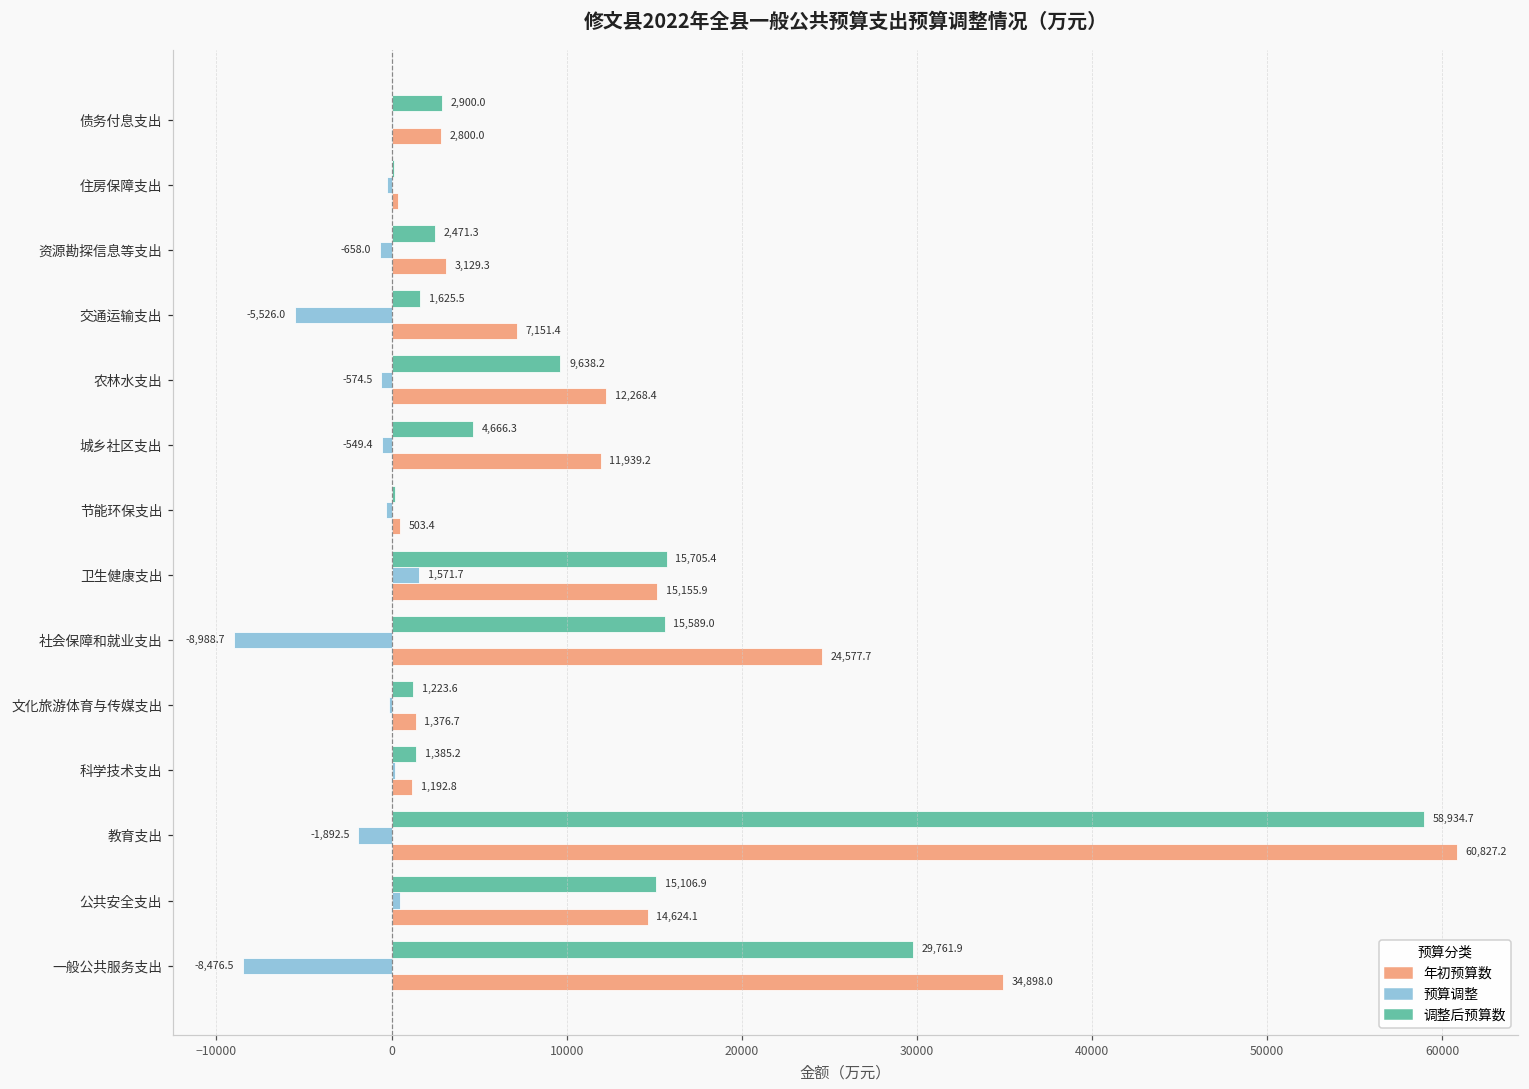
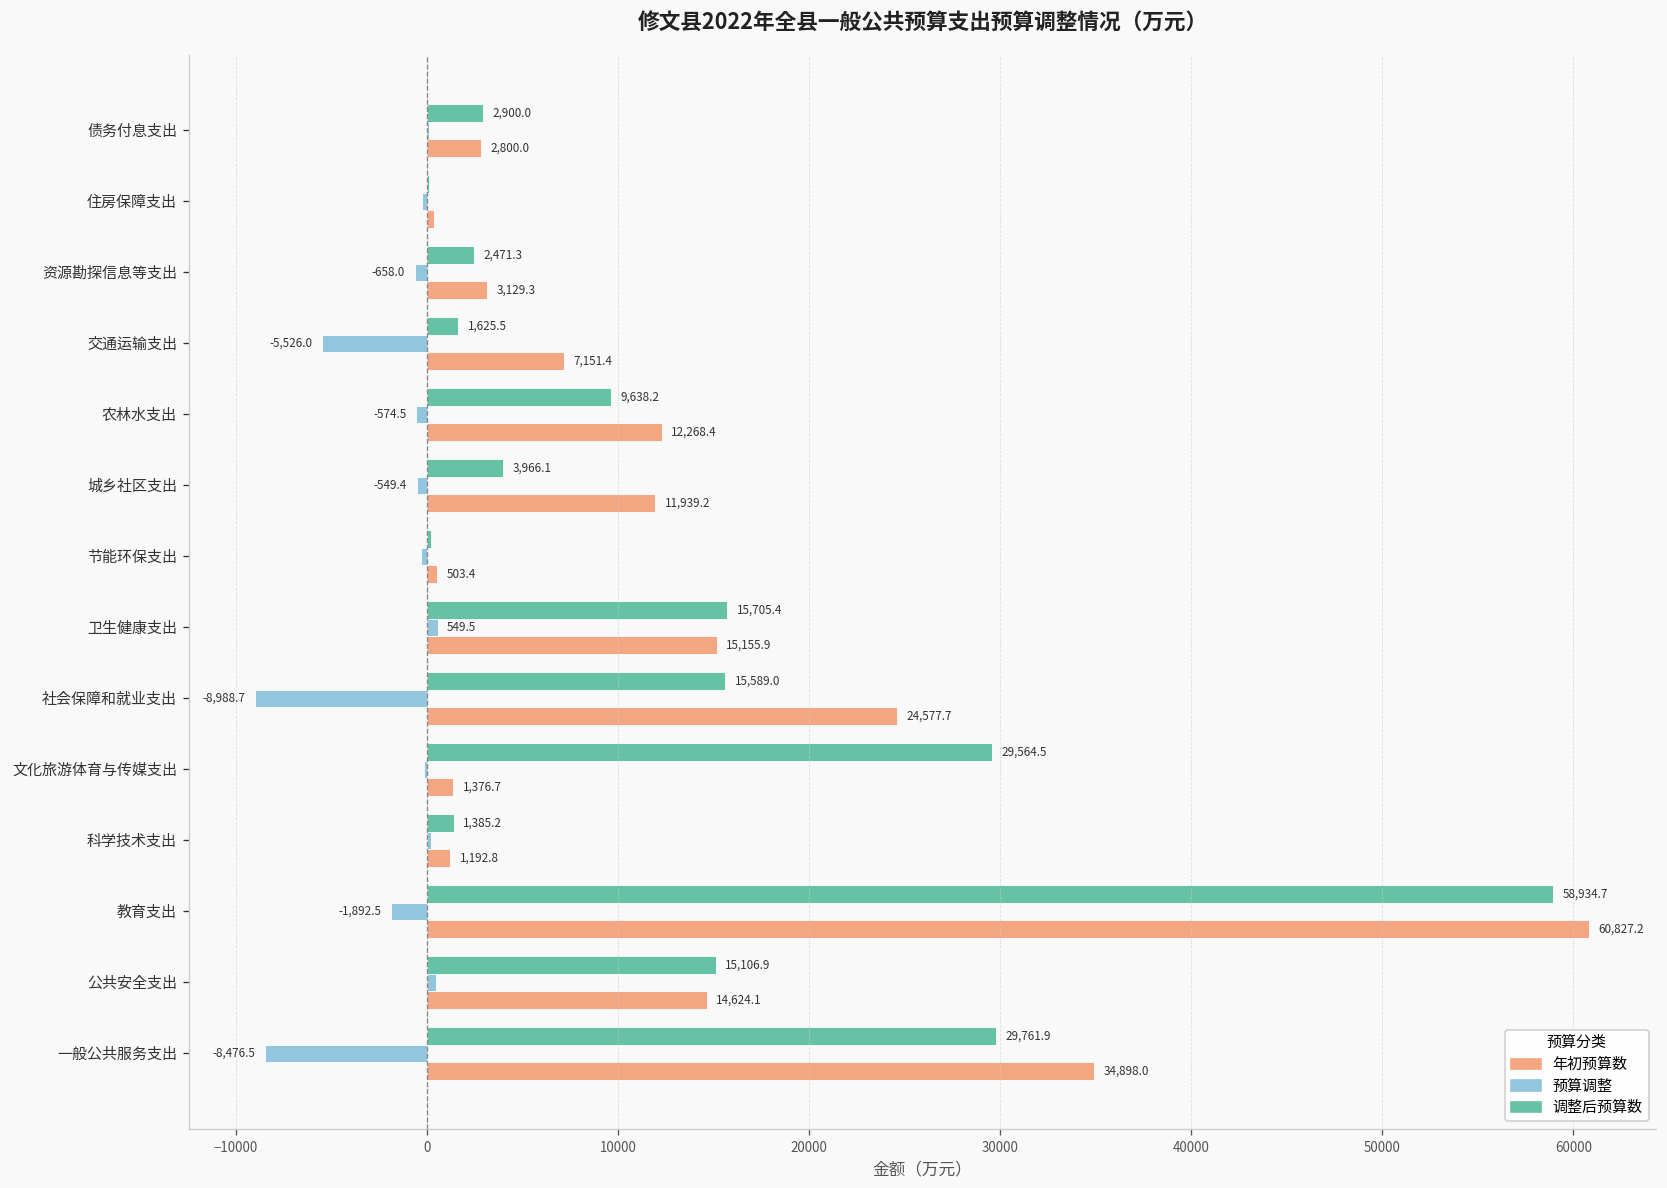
调整后预算数, 城乡社区支出: 4,666.3 -> 3,966.1
预算调整, 卫生健康支出: 1,571.7 -> 549.5
调整后预算数, 文化旅游体育与传媒支出: 1,223.6 -> 29,564.5
